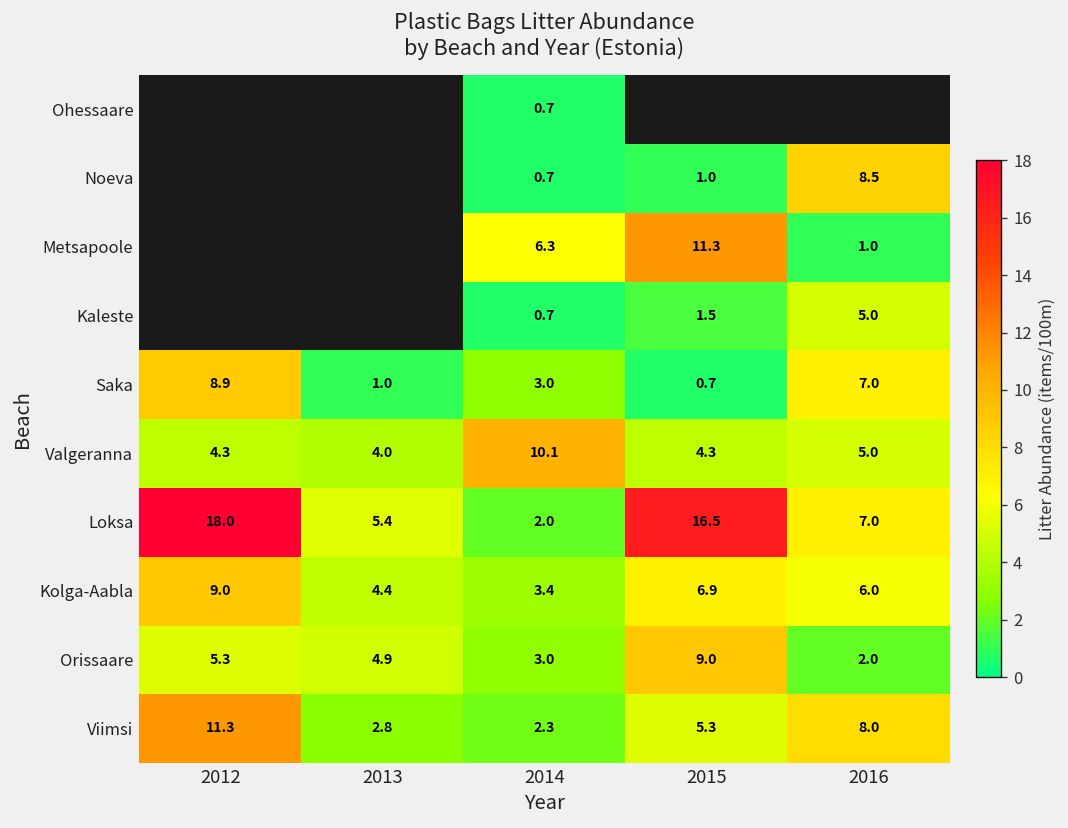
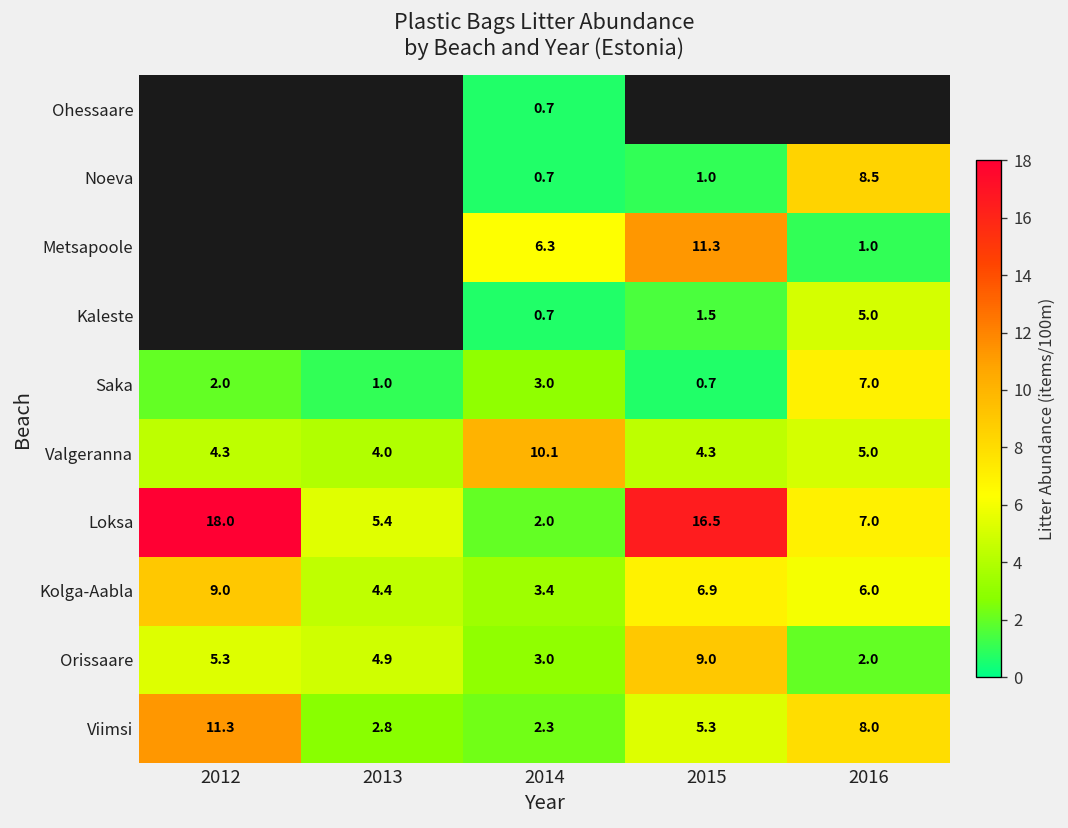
Saka, 2012: 8.9 -> 2.0
